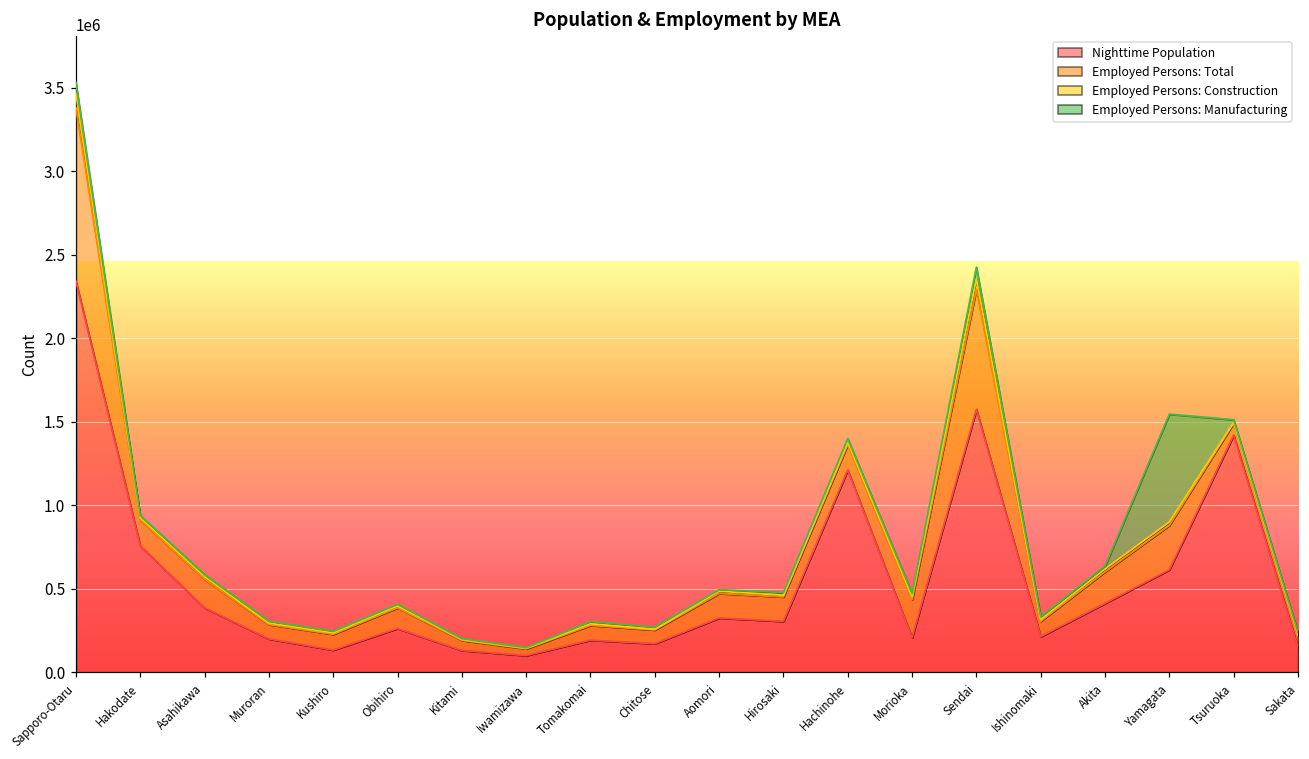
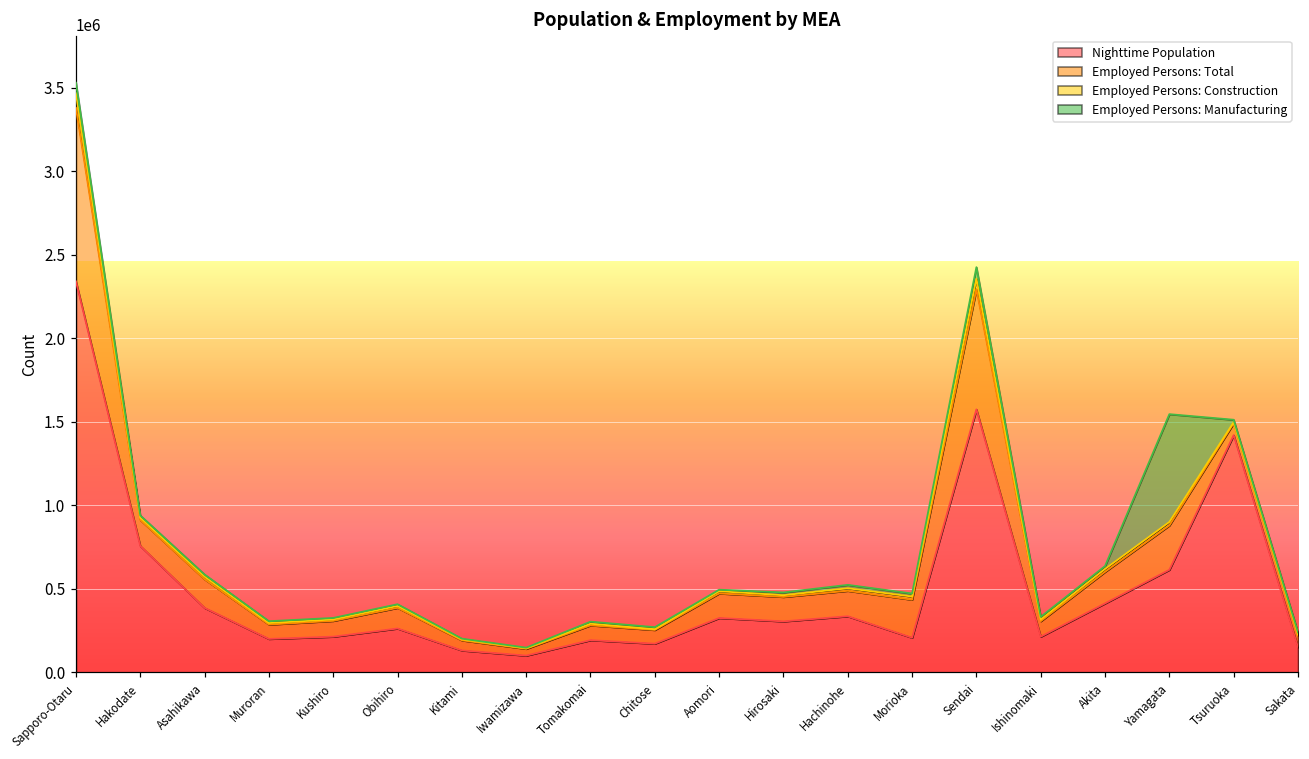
Nighttime Population, Kushiro: 130000 -> 210000
Nighttime Population, Hachinohe: 1210000 -> 340000
